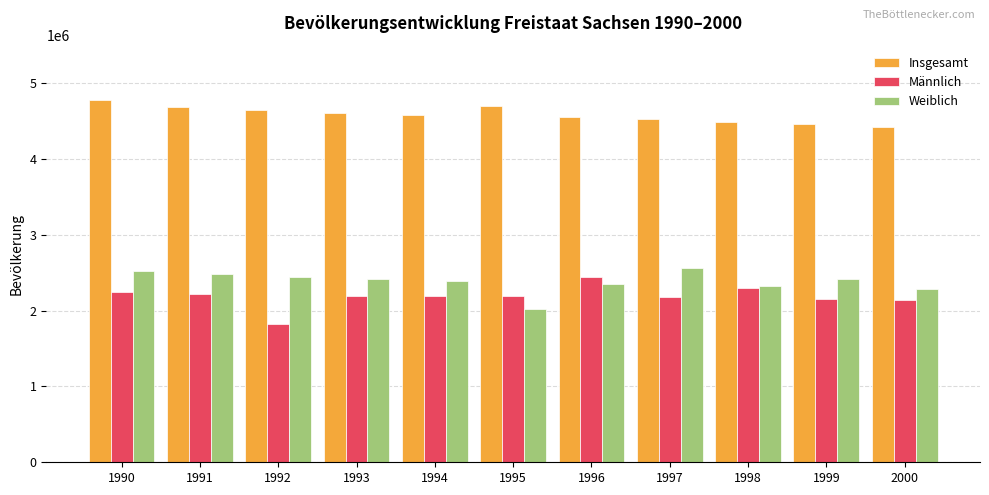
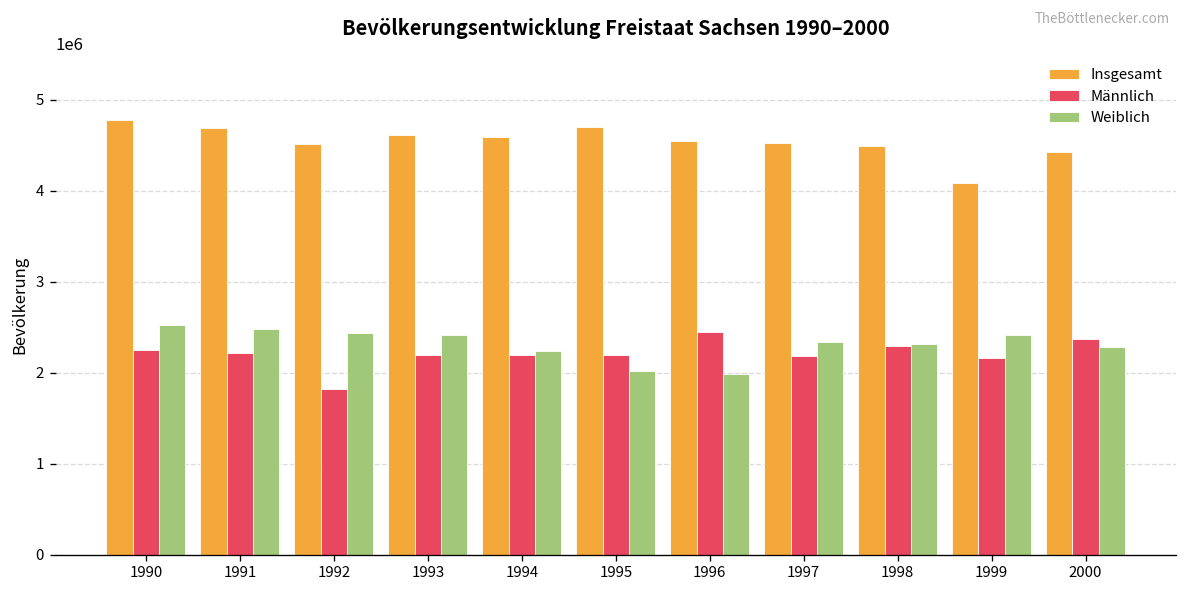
Insgesamt, 1992: 4600000 -> 4500000
Weiblich, 1994: 2400000 -> 2200000
Weiblich, 1996: 2400000 -> 2000000
Weiblich, 1997: 2600000 -> 2300000
Insgesamt, 1999: 4500000 -> 4100000
Männlich, 2000: 2100000 -> 2400000
